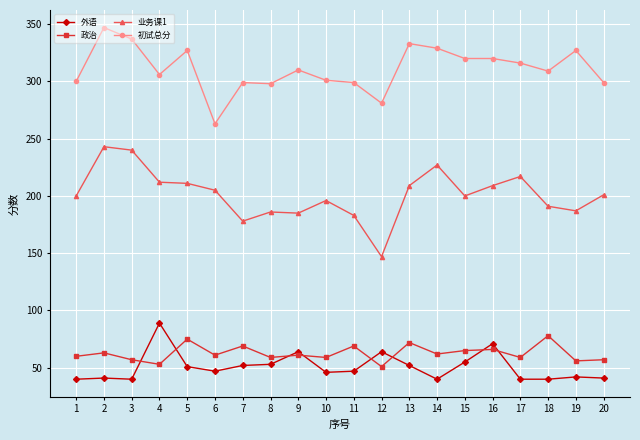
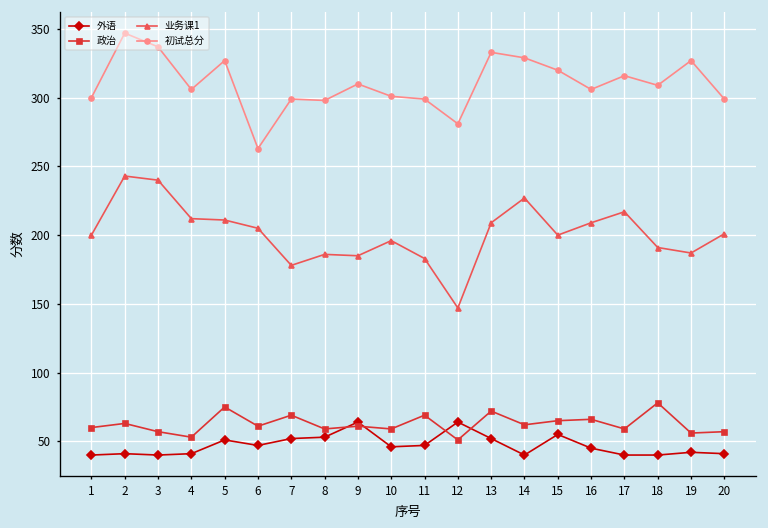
外语, 4: 89 -> 41
外语, 16: 71 -> 45
初试总分, 16: 320 -> 306
